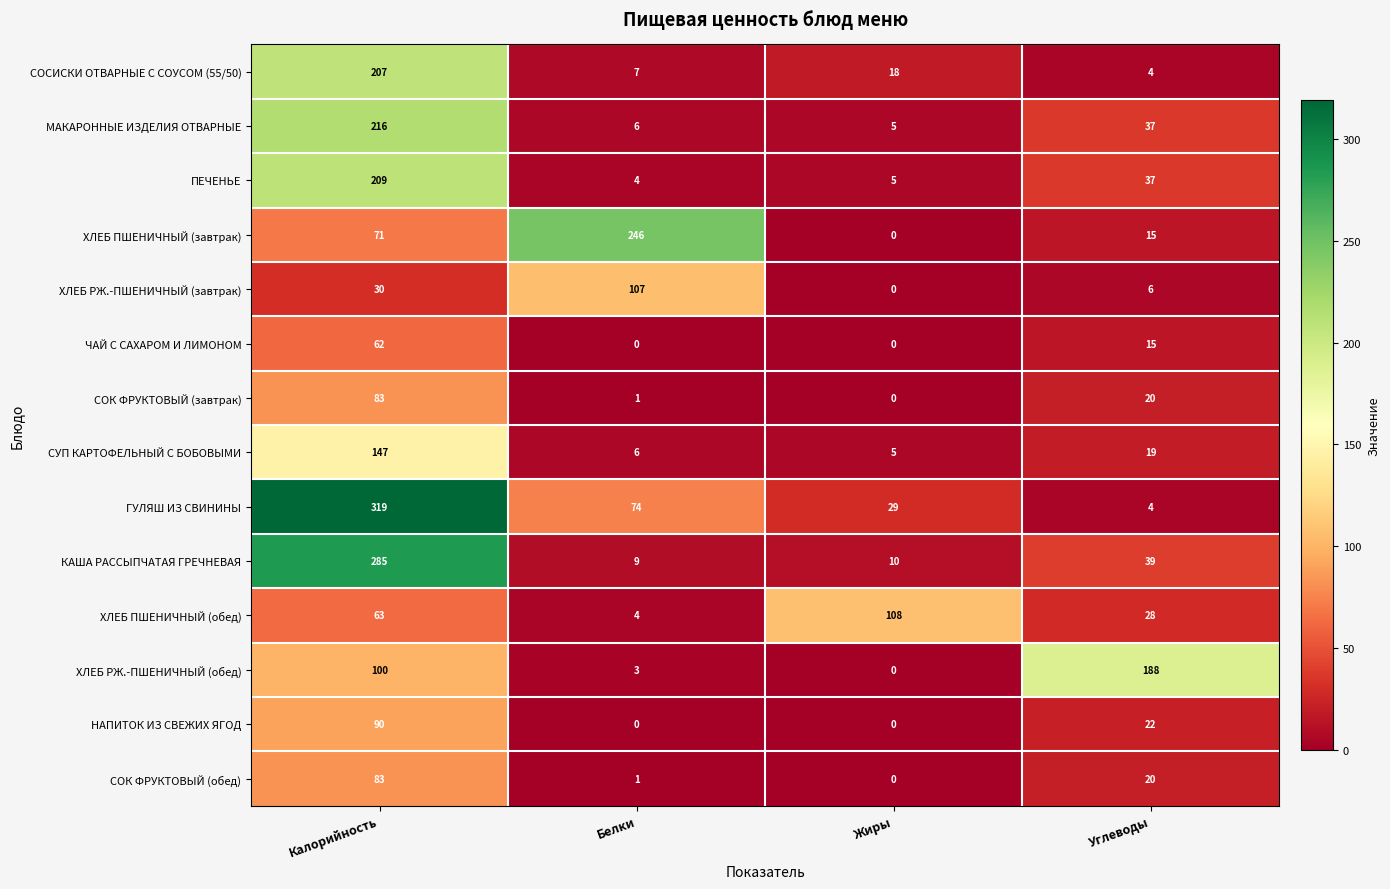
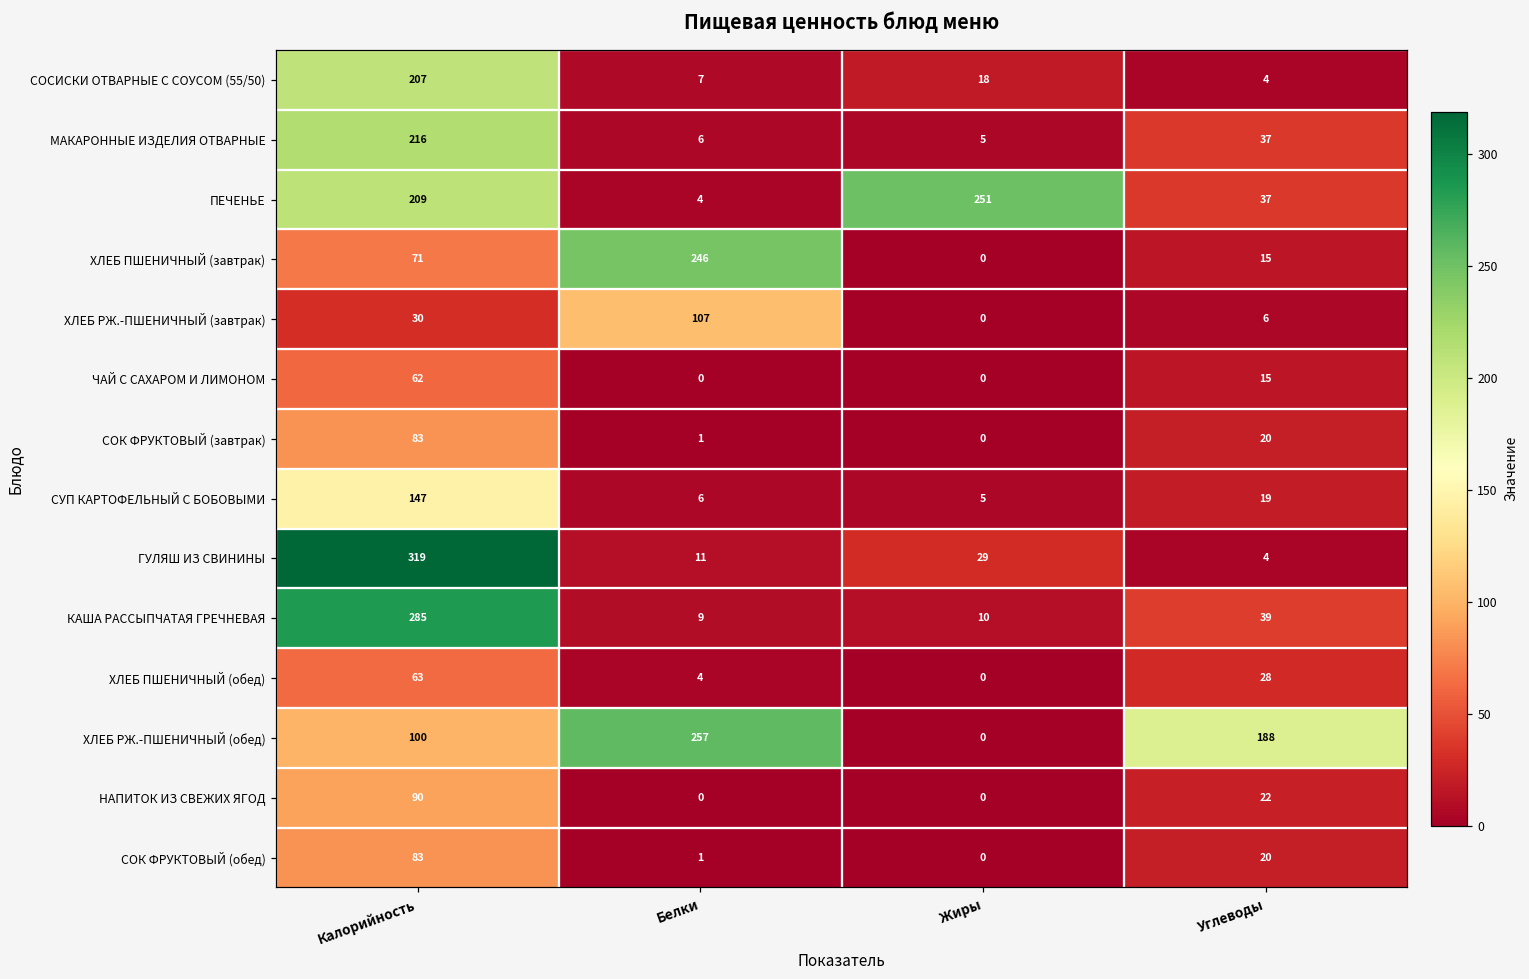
ПЕЧЕНЬЕ, Жиры: 5 -> 251
ГУЛЯШ ИЗ СВИНИНЫ, Белки: 74 -> 11
ХЛЕБ ПШЕНИЧНЫЙ (обед), Жиры: 108 -> 0
ХЛЕБ РЖ.-ПШЕНИЧНЫЙ (обед), Белки: 3 -> 257
